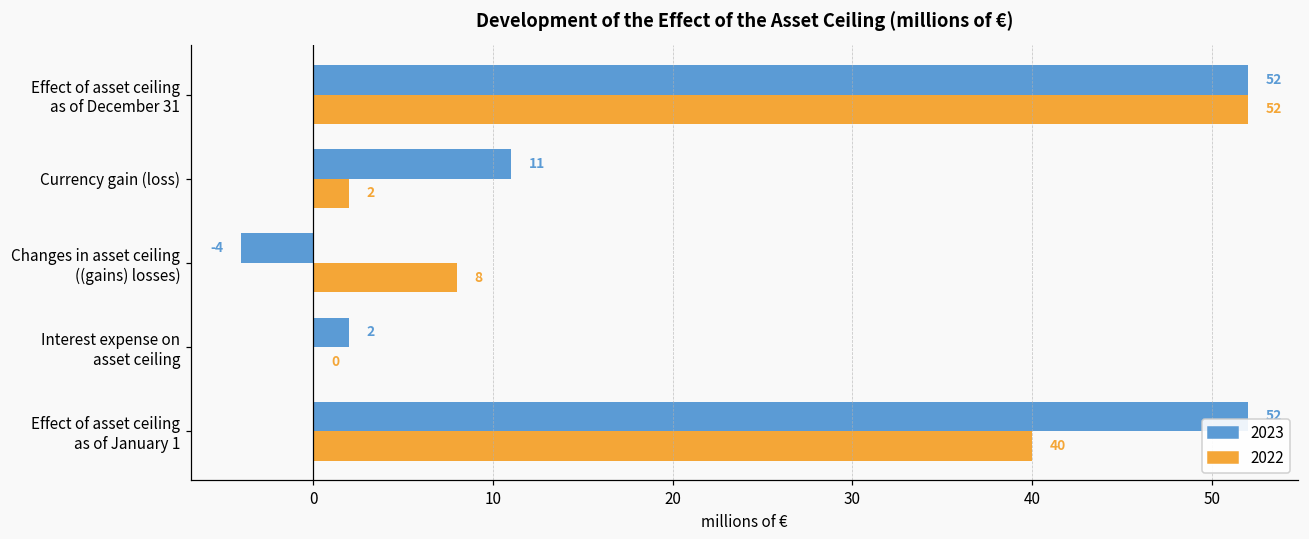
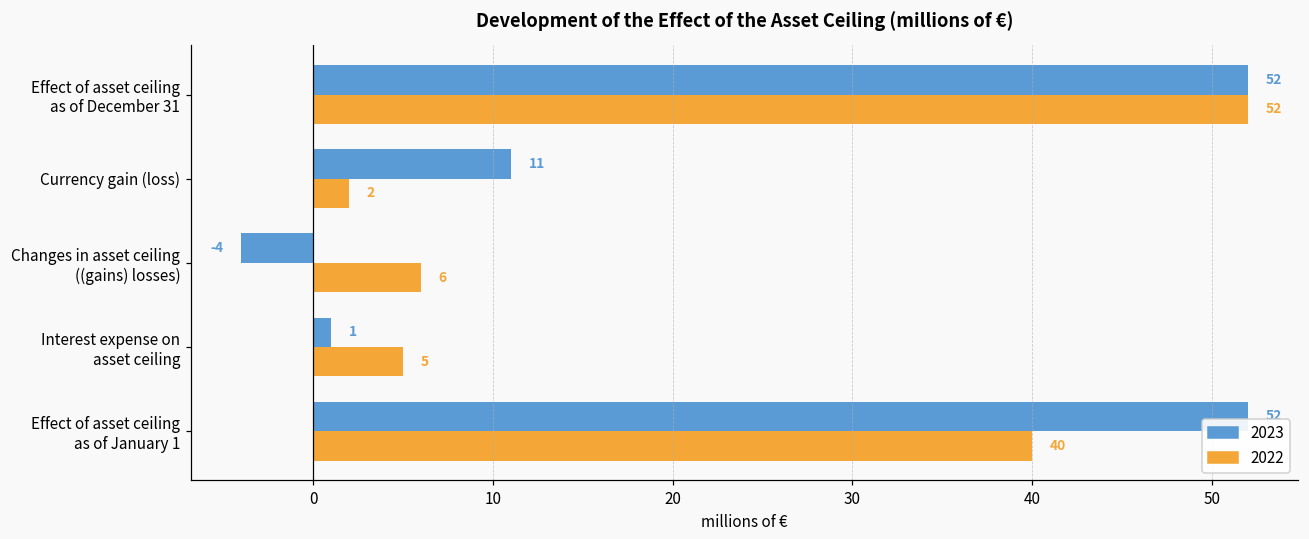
2022, Changes in asset ceiling ((gains) losses): 8 -> 6
2023, Interest expense on asset ceiling: 2 -> 1
2022, Interest expense on asset ceiling: 0 -> 5
